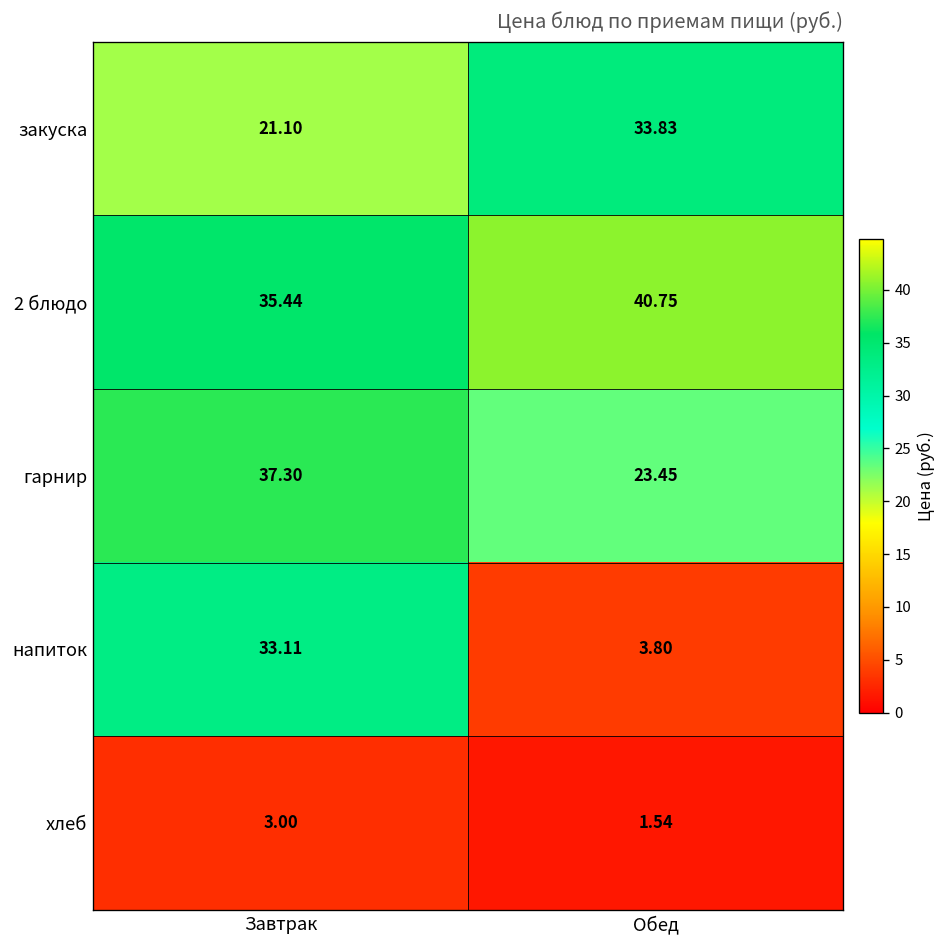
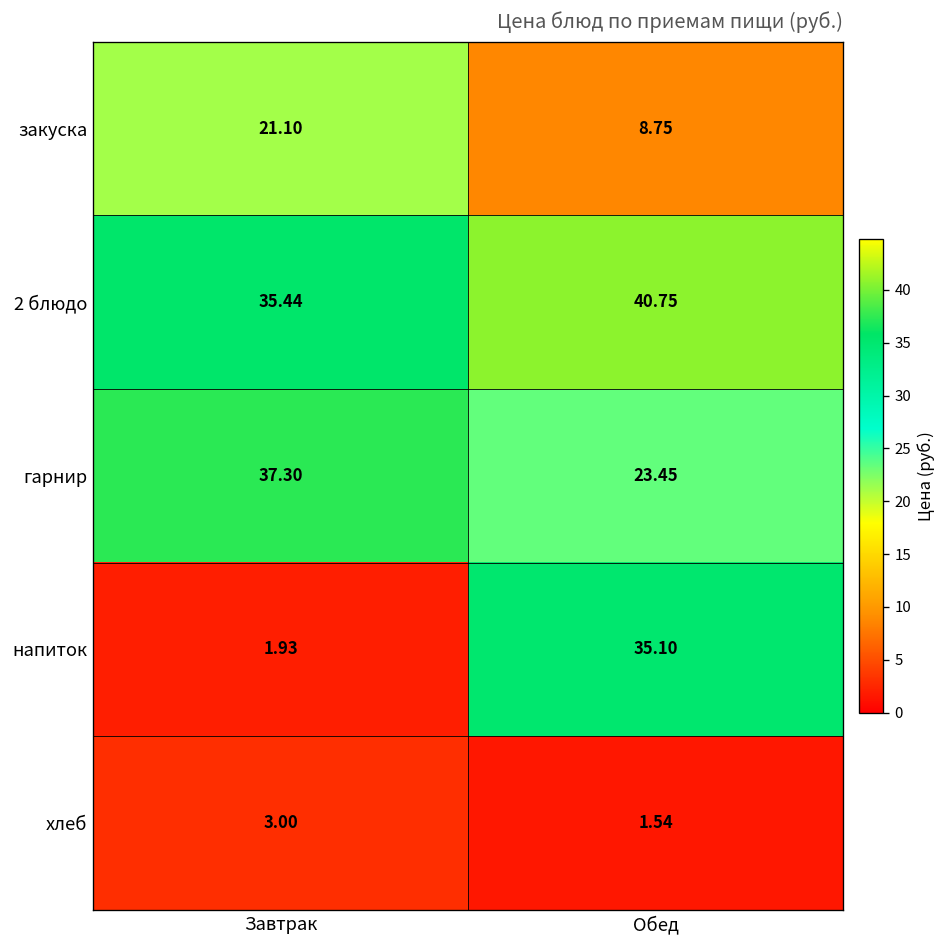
закуска, Обед: 33.83 -> 8.75
напиток, Завтрак: 33.11 -> 1.93
напиток, Обед: 3.80 -> 35.10
